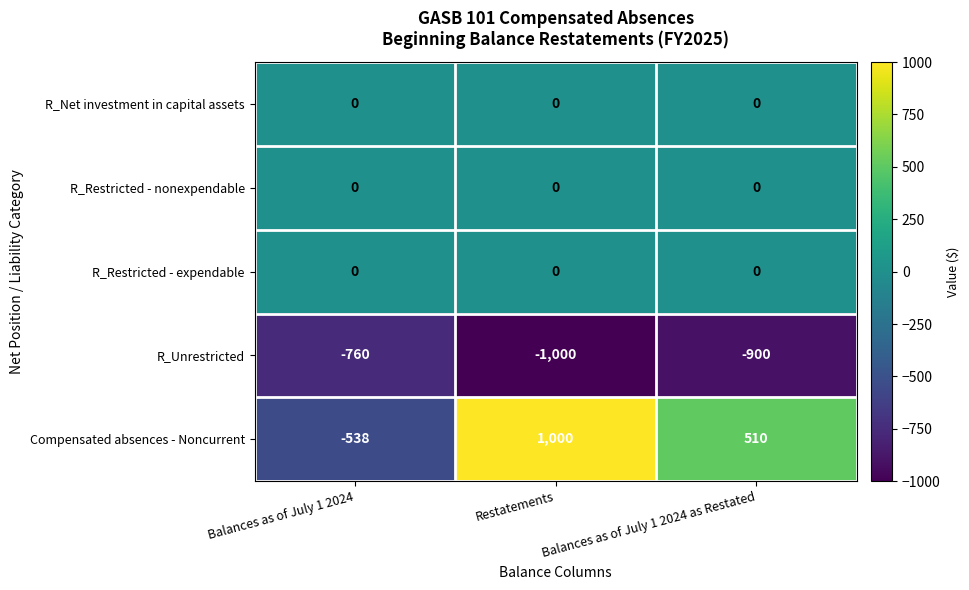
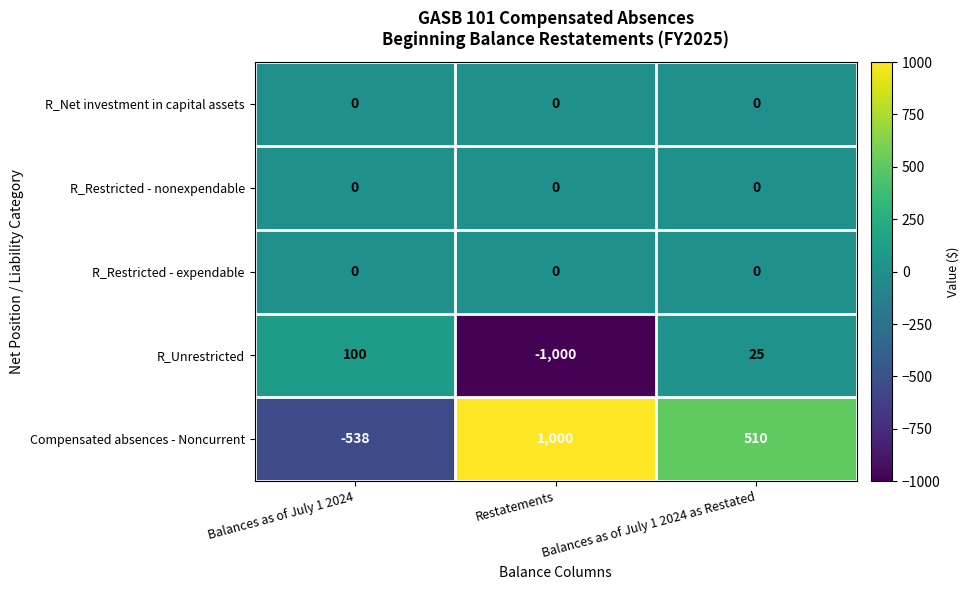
R_Unrestricted, Balances as of July 1 2024: -760 -> 100
R_Unrestricted, Balances as of July 1 2024 as Restated: -900 -> 25
